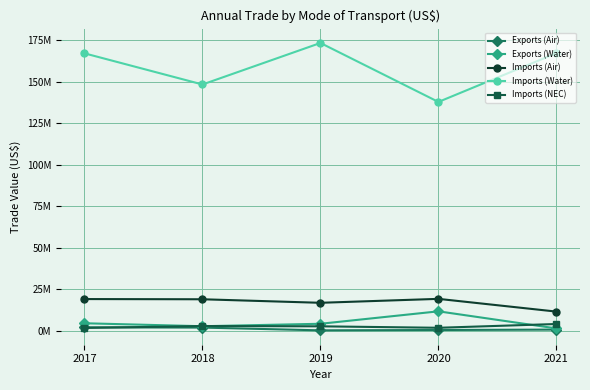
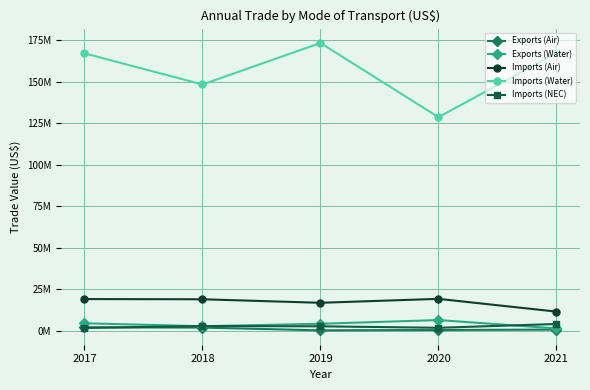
Exports (Water), 2020: 12000000 -> 6000000
Imports (Water), 2020: 138000000 -> 129000000
